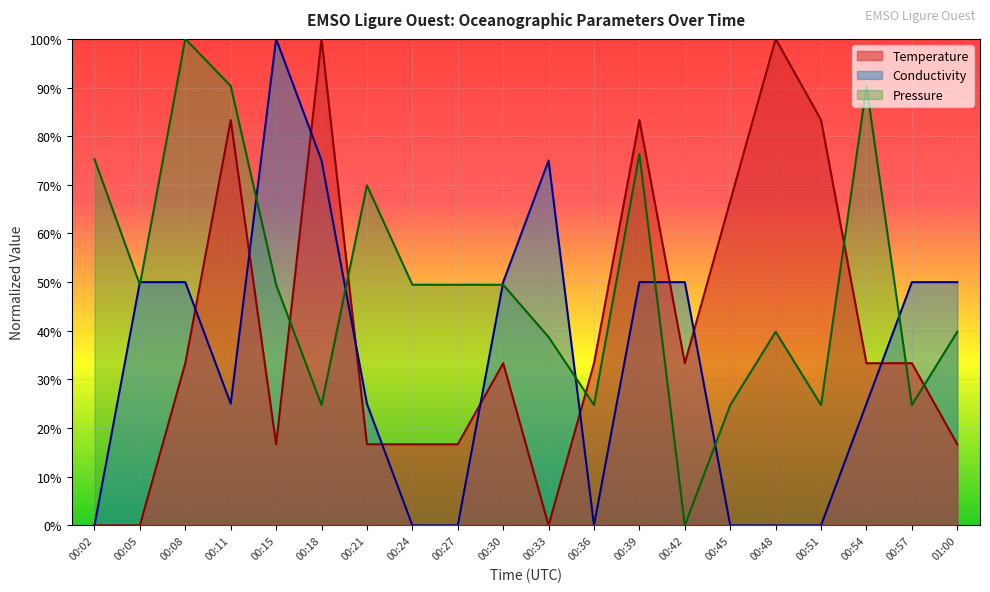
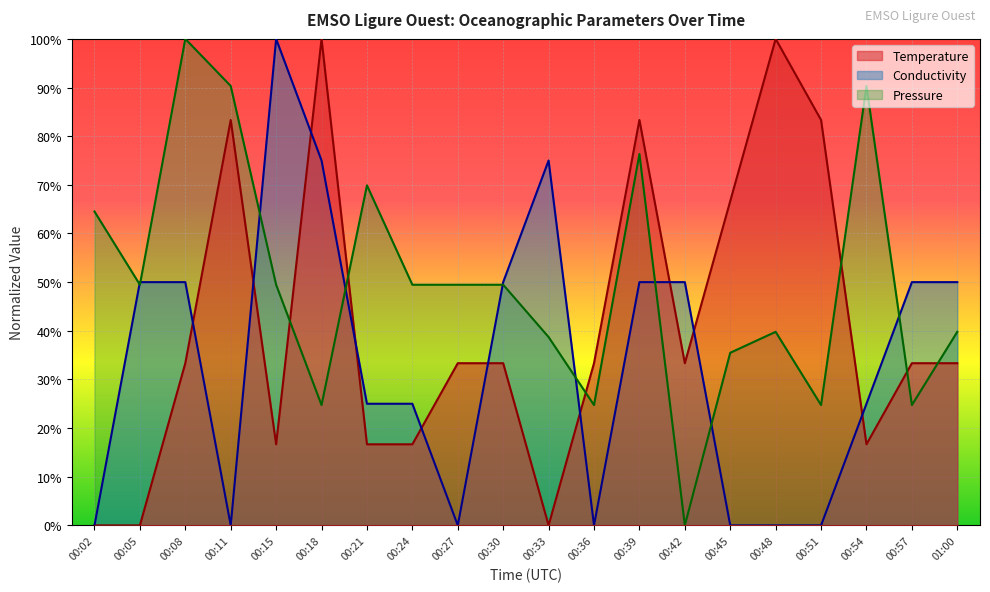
Pressure, 00:02: 75% -> 65%
Conductivity, 00:11: 25% -> 0%
Conductivity, 00:24: 0% -> 25%
Temperature, 00:27: 17% -> 33%
Pressure, 00:45: 25% -> 35%
Temperature, 00:54: 33% -> 17%
Temperature, 01:00: 17% -> 33%
